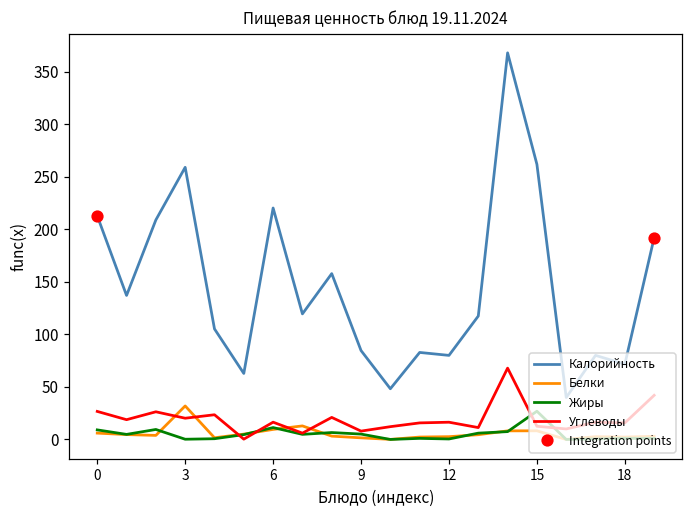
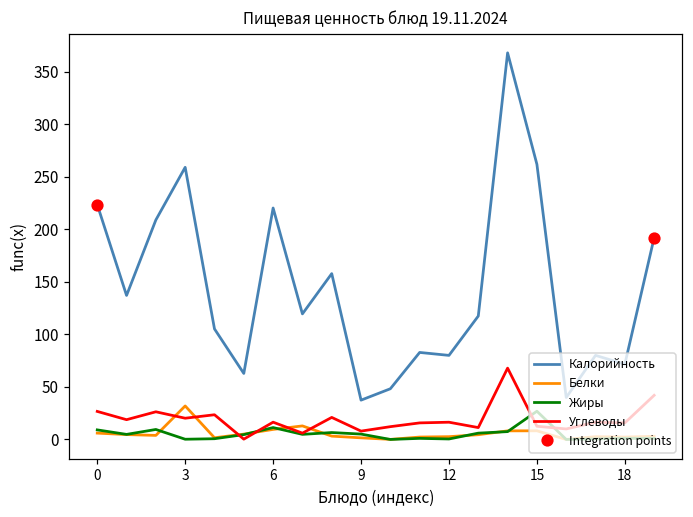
Калорийность, 0: 210 -> 220
Калорийность, 9: 80 -> 40
